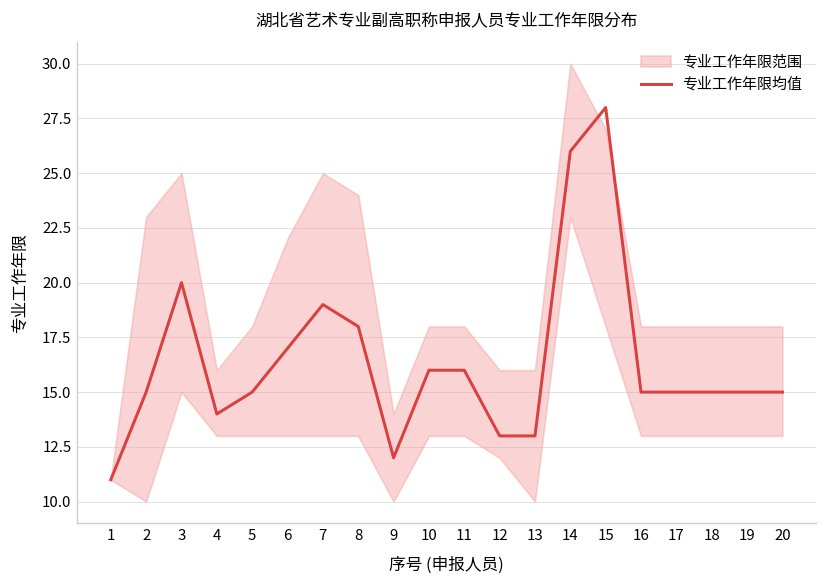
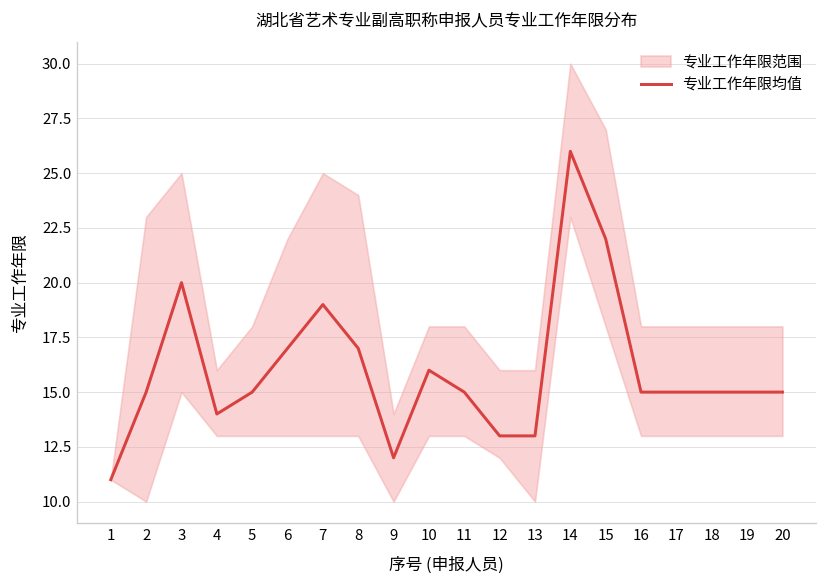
专业工作年限均值, 8: 18 -> 17
专业工作年限均值, 11: 16 -> 15
专业工作年限均值, 15: 28 -> 22
